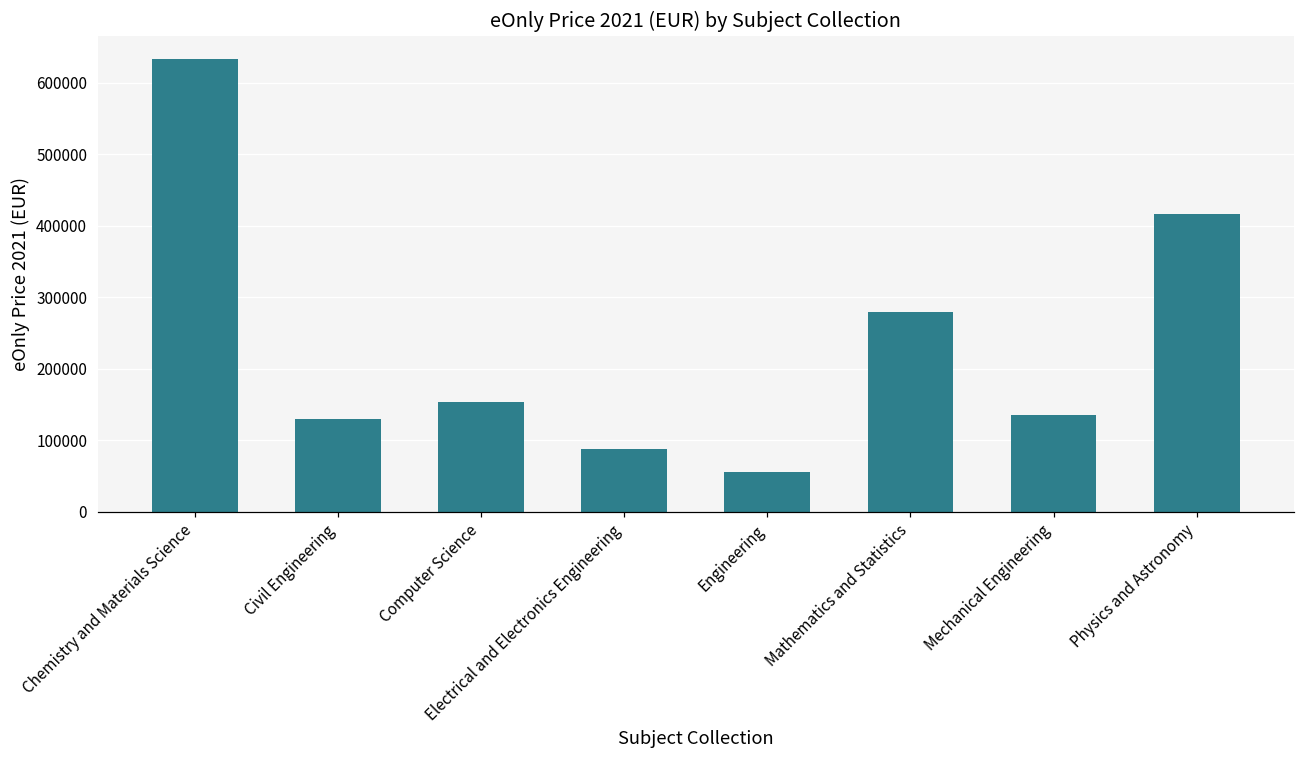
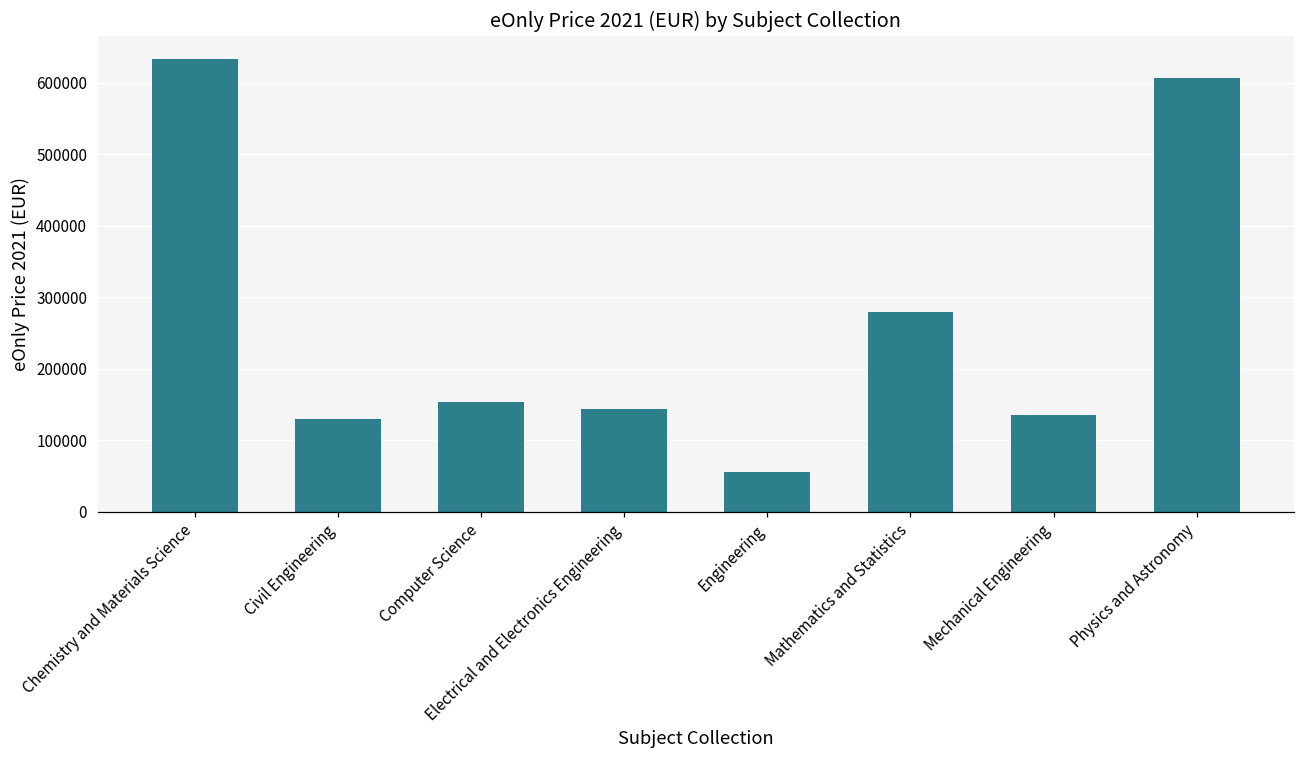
Electrical and Electronics Engineering: 90000 -> 140000
Physics and Astronomy: 420000 -> 610000
